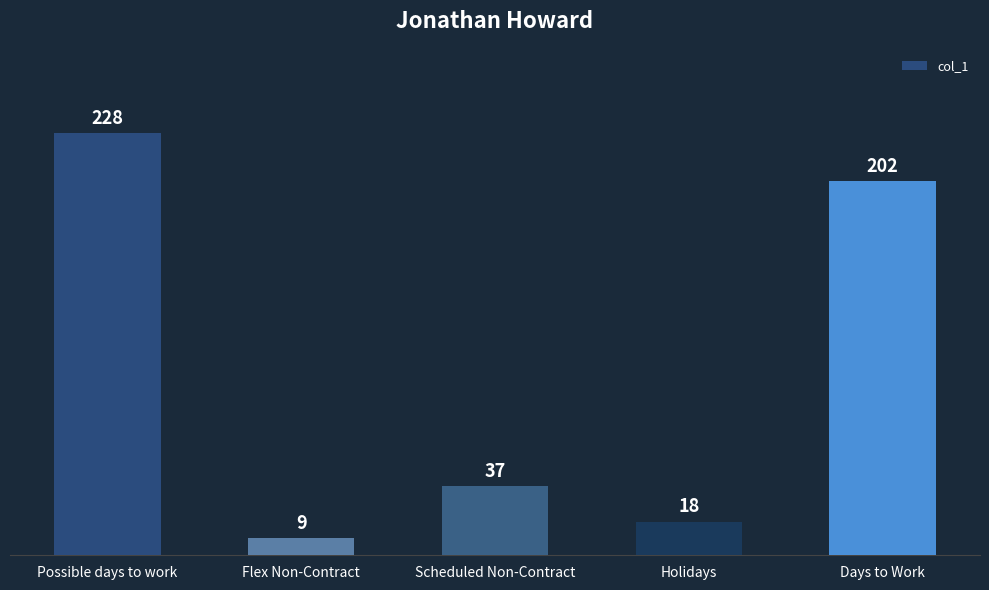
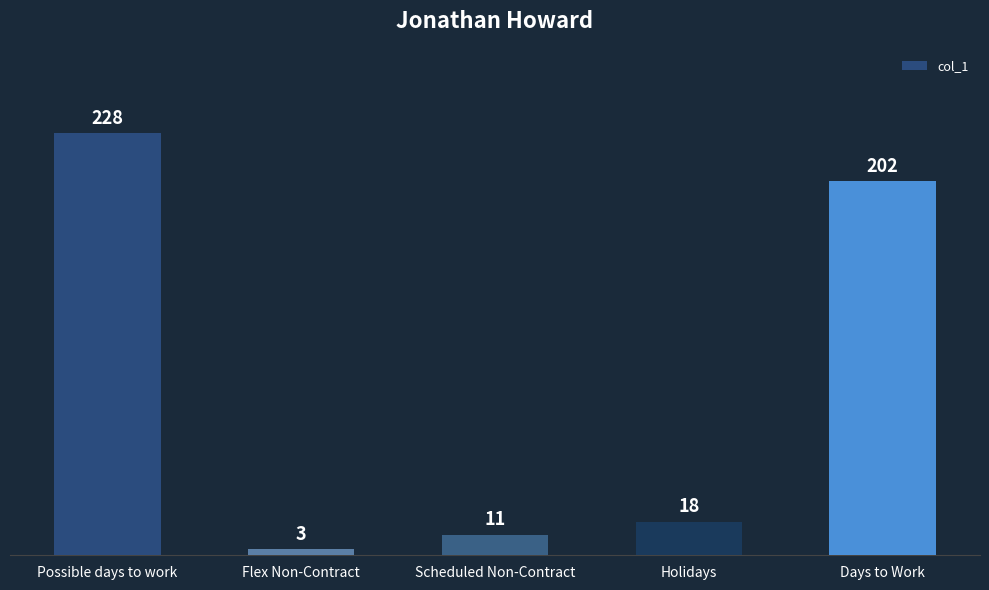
Flex Non-Contract: 9 -> 3
Scheduled Non-Contract: 37 -> 11
